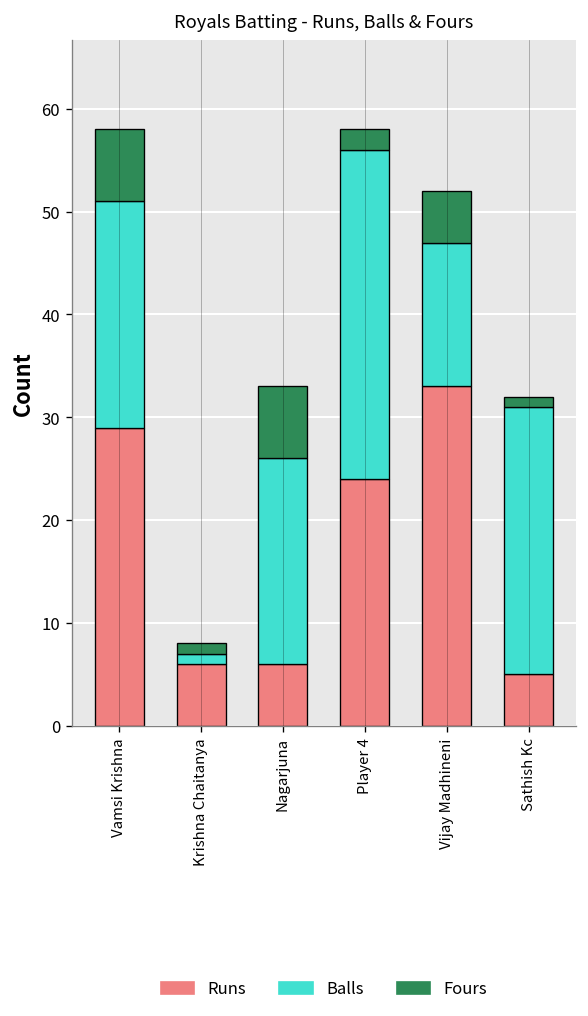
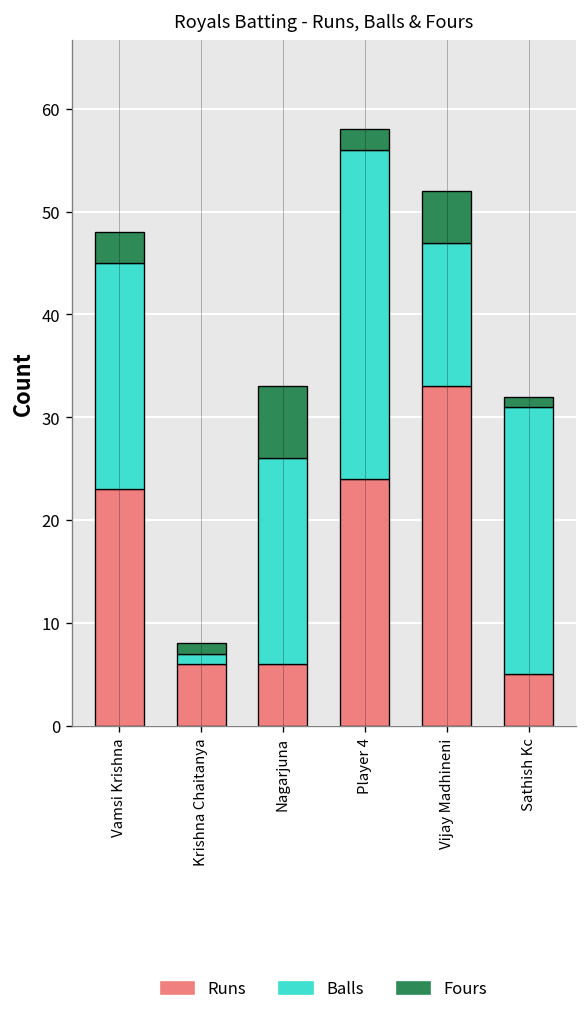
Runs, Vamsi Krishna: 29 -> 23
Fours, Vamsi Krishna: 7 -> 3
